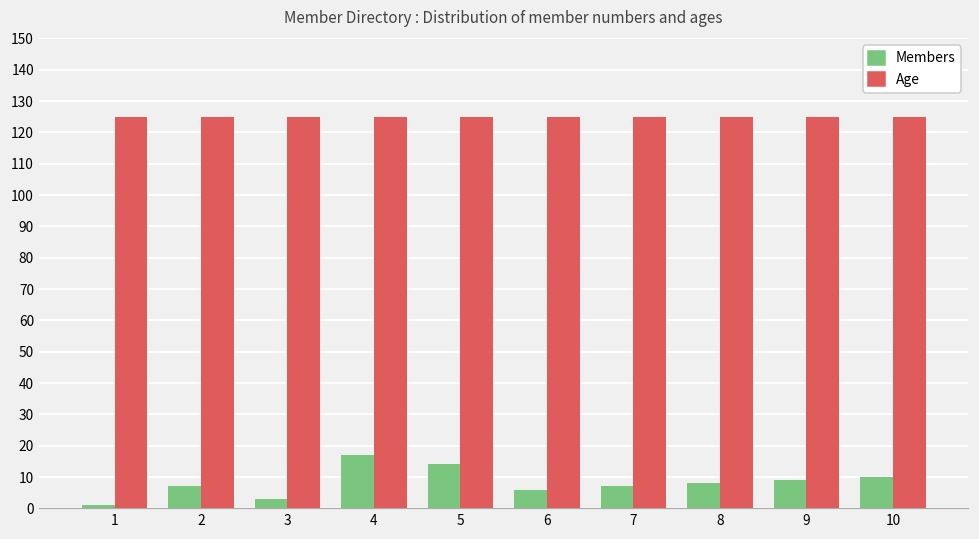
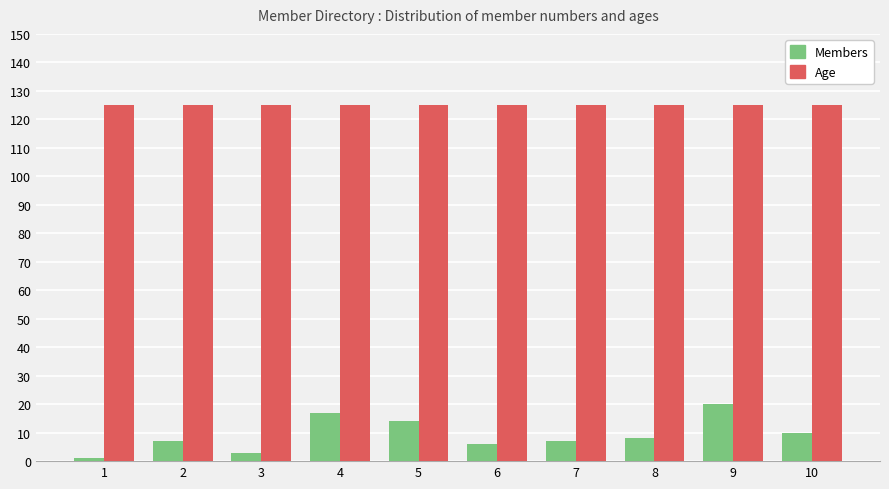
Members, 9: 9 -> 20
